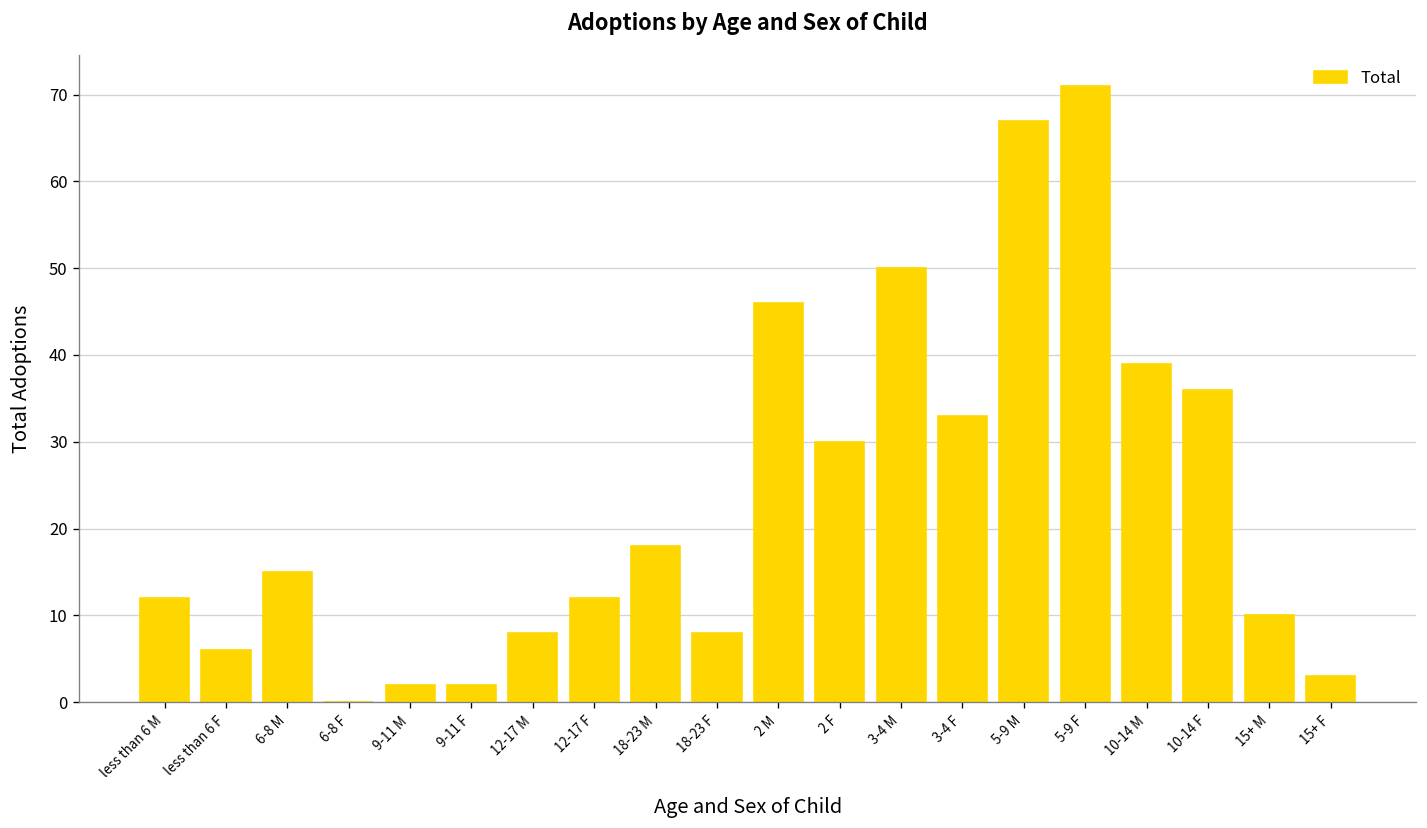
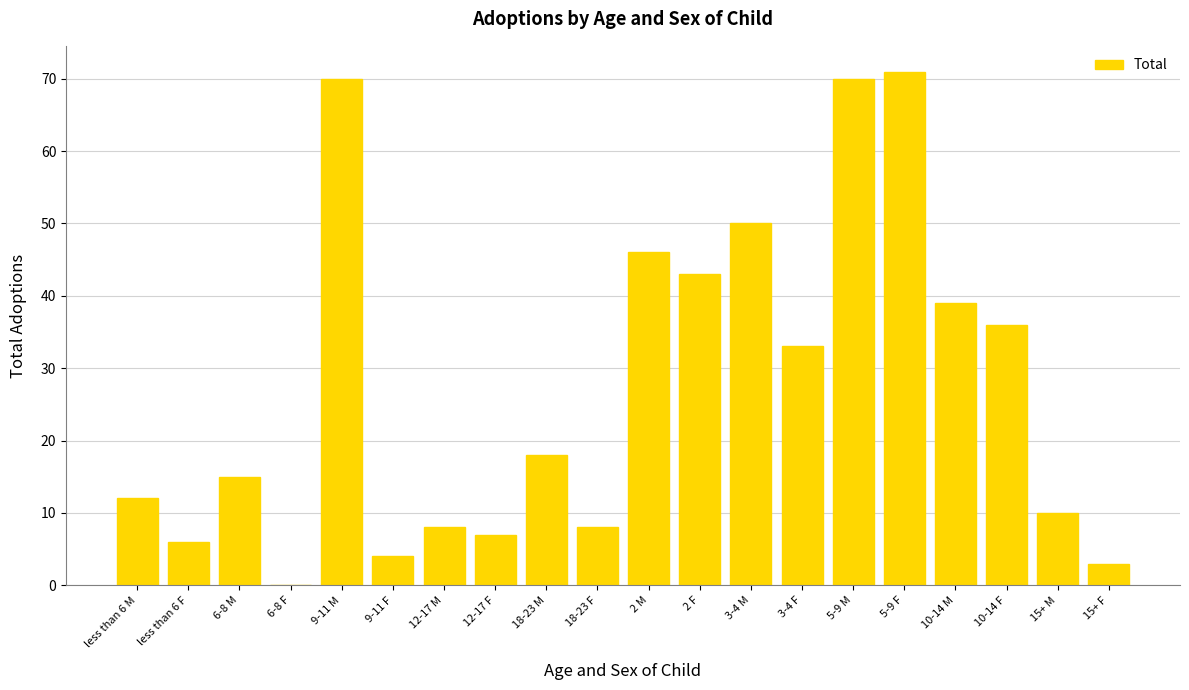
9-11 M: 2 -> 70
9-11 F: 2 -> 4
12-17 F: 12 -> 7
2 F: 30 -> 43
5-9 M: 67 -> 70
